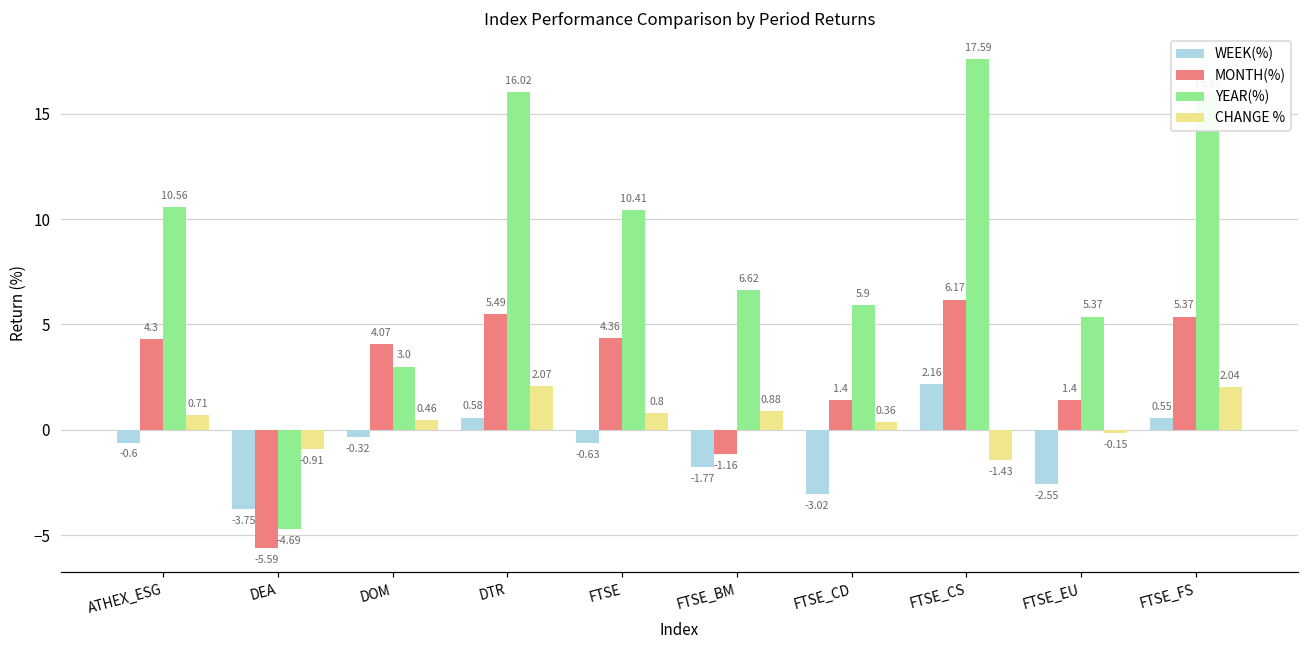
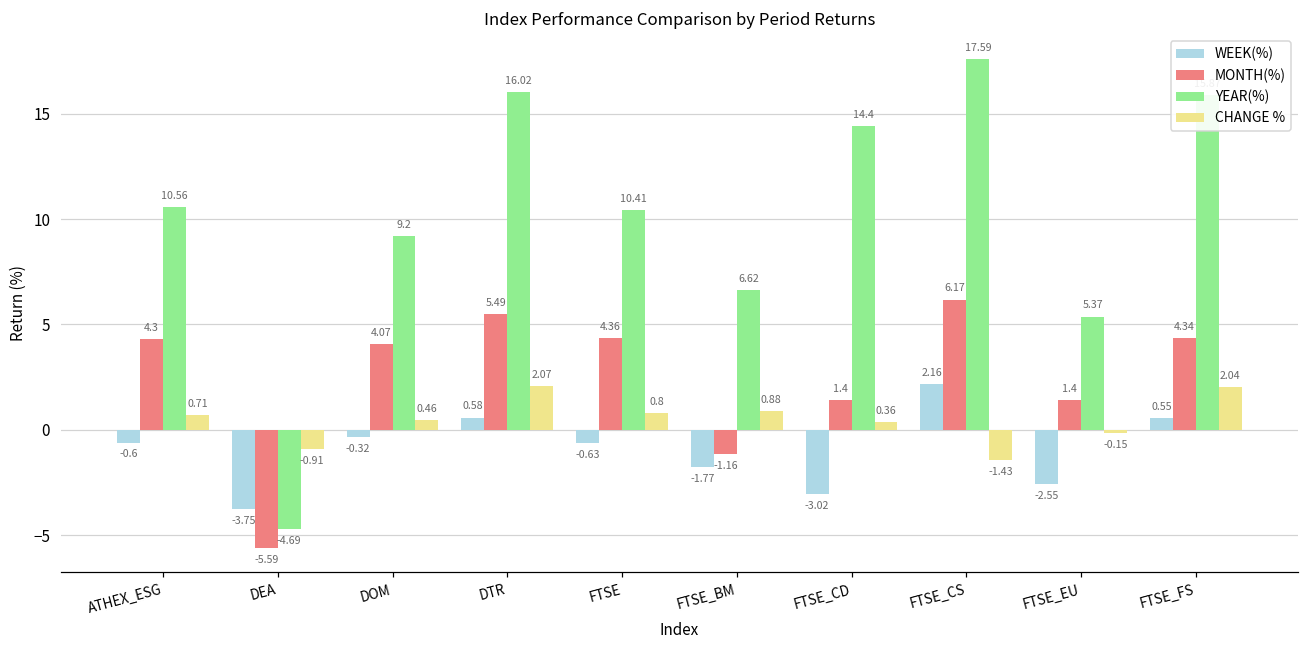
YEAR(%), DOM: 3.0 -> 9.2
YEAR(%), FTSE_CD: 5.9 -> 14.4
MONTH(%), FTSE_FS: 5.37 -> 4.34
